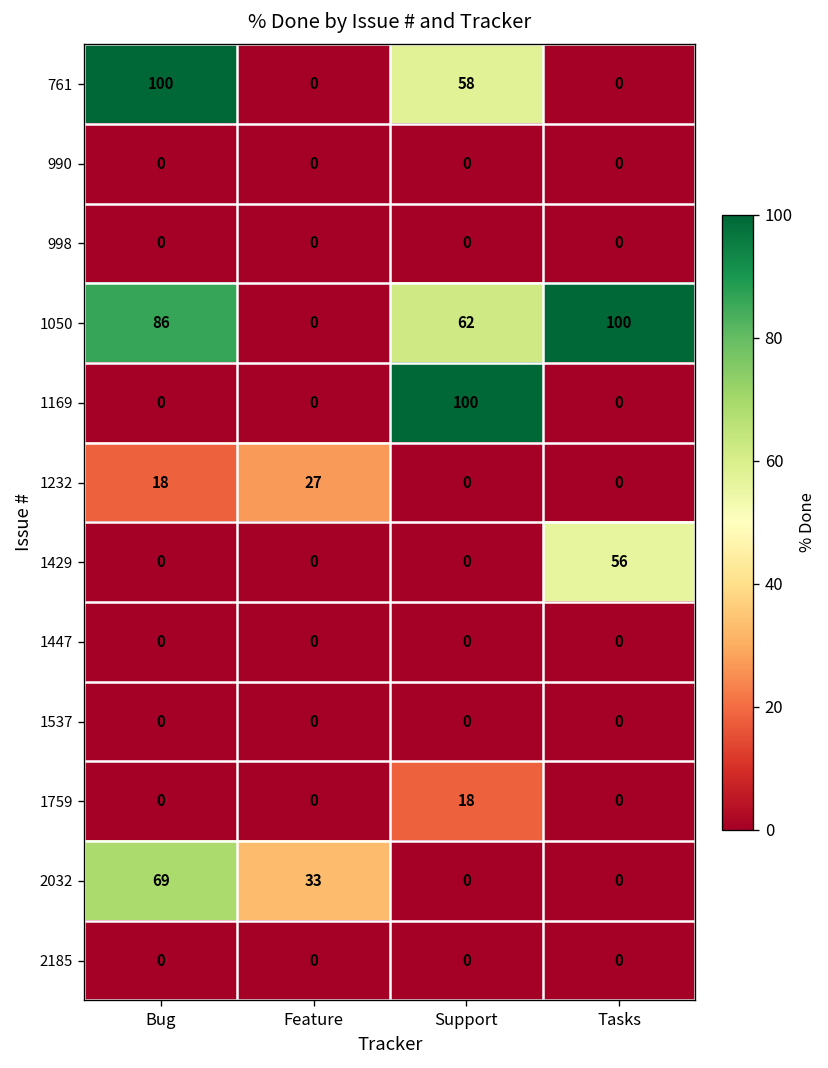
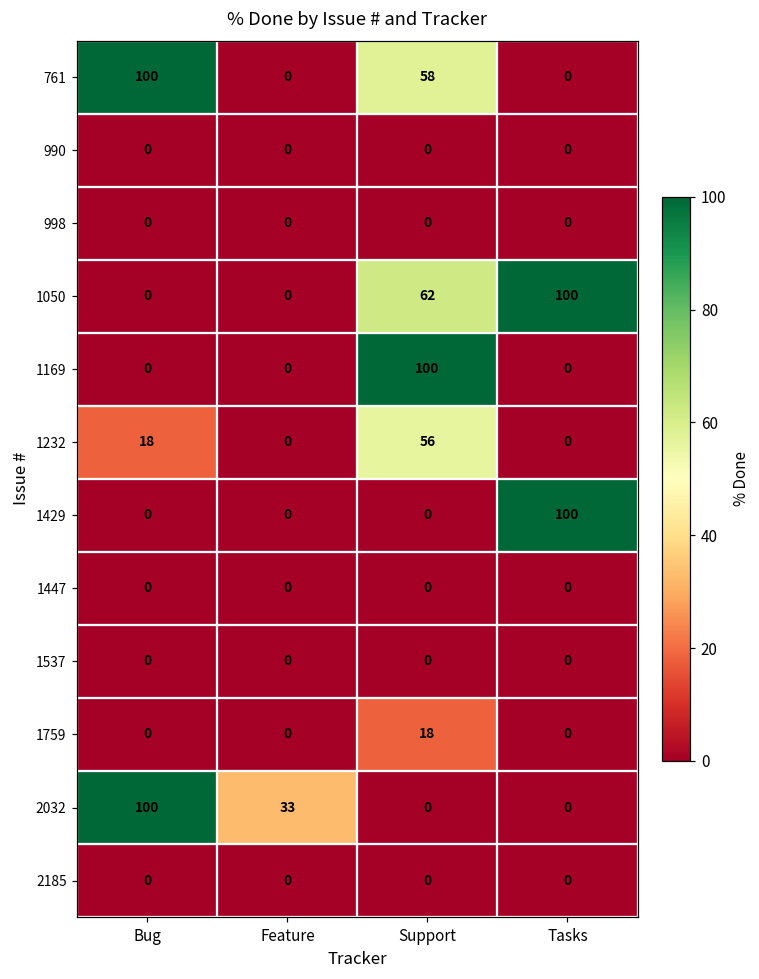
1050, Bug: 86 -> 0
1232, Feature: 27 -> 0
1232, Support: 0 -> 56
1429, Tasks: 56 -> 100
2032, Bug: 69 -> 100
